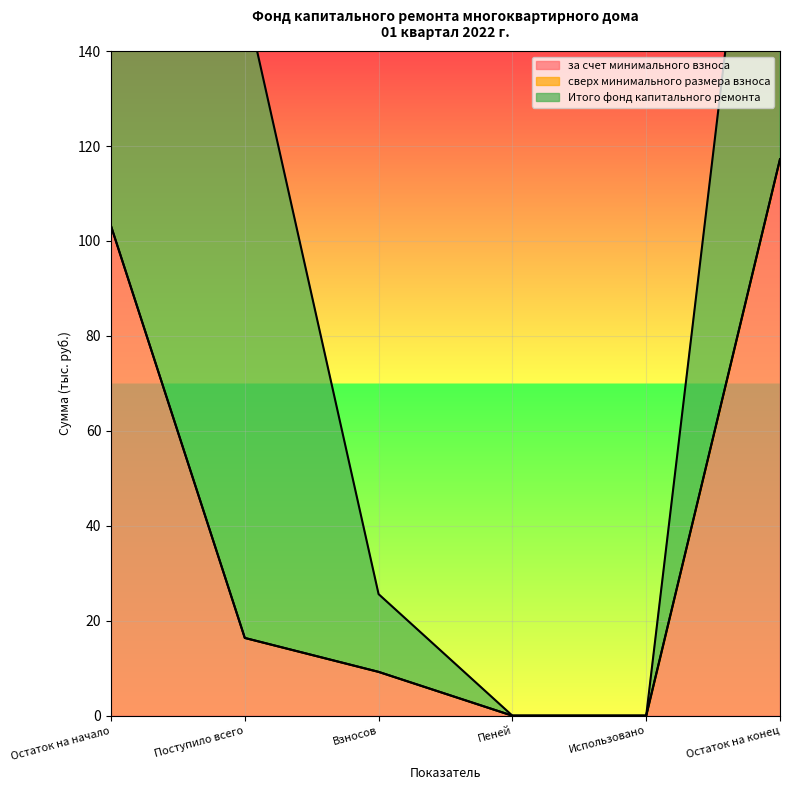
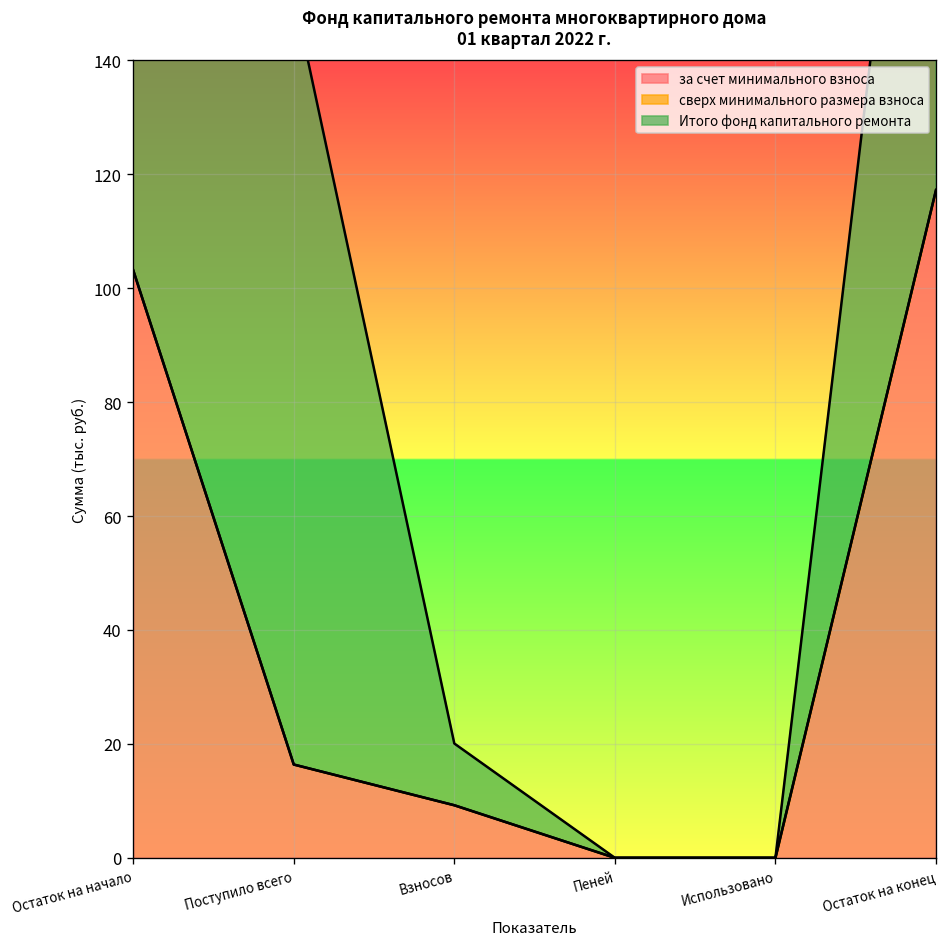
Итого фонд капитального ремонта, Взносов: 16 -> 11
